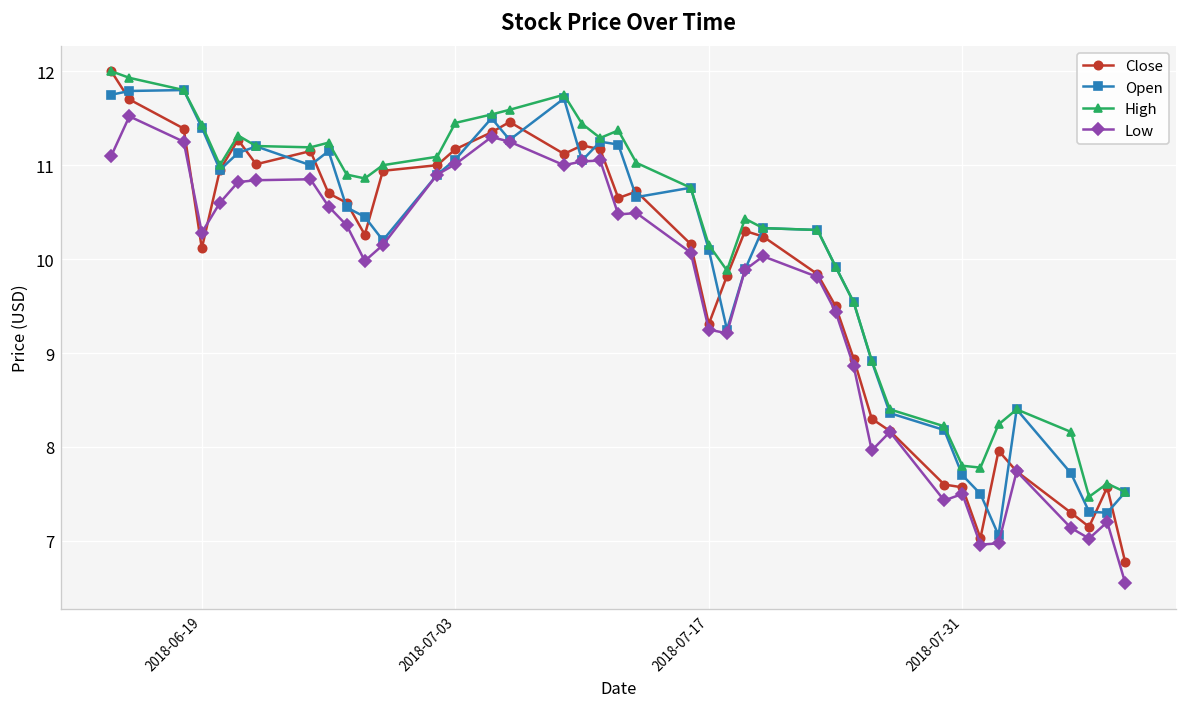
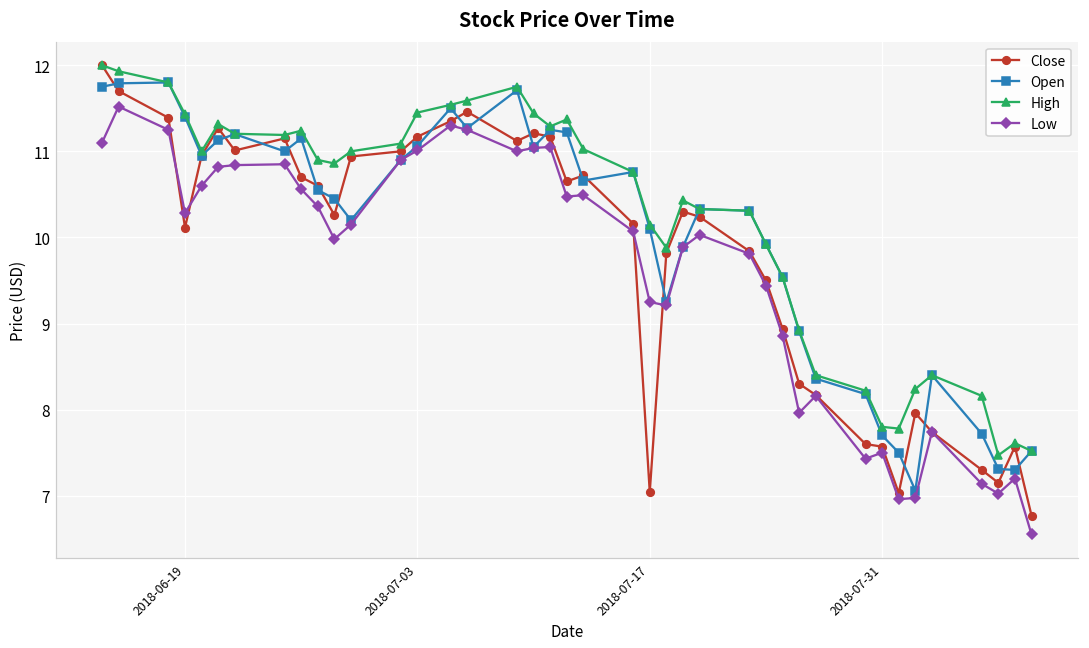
Close, 2018-07-17: 9.3 -> 7.0
